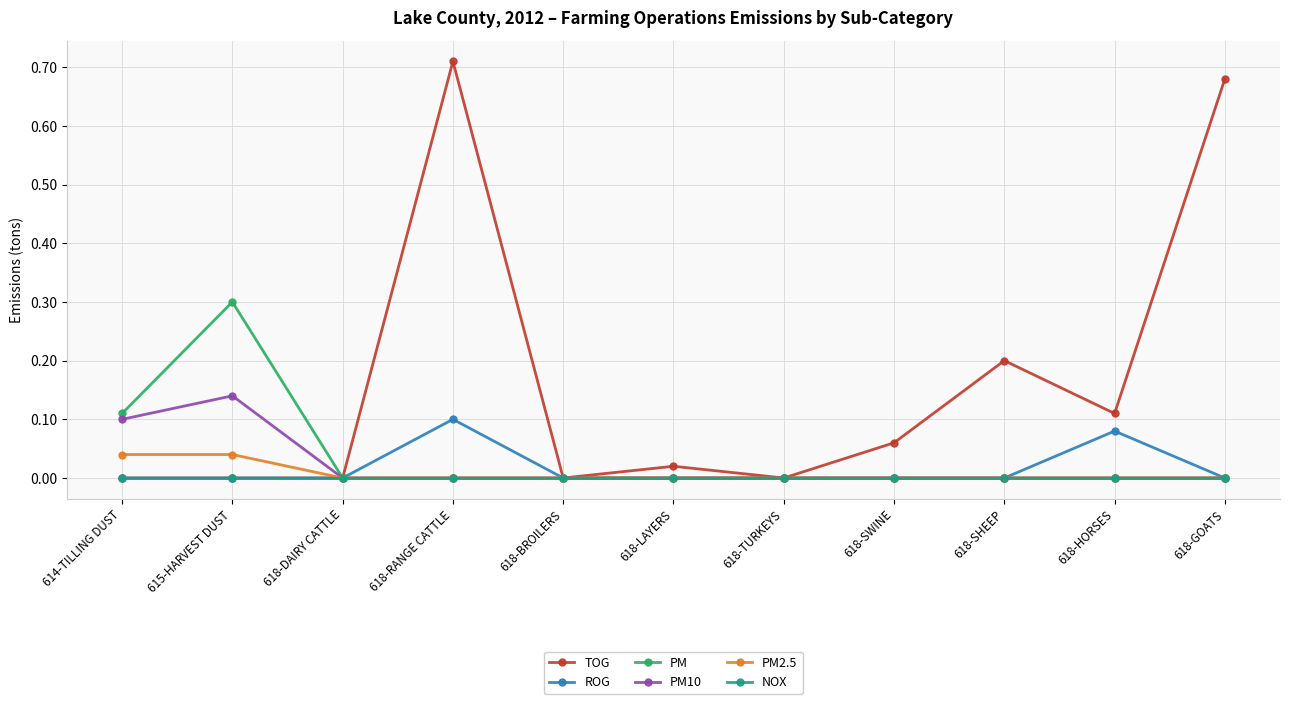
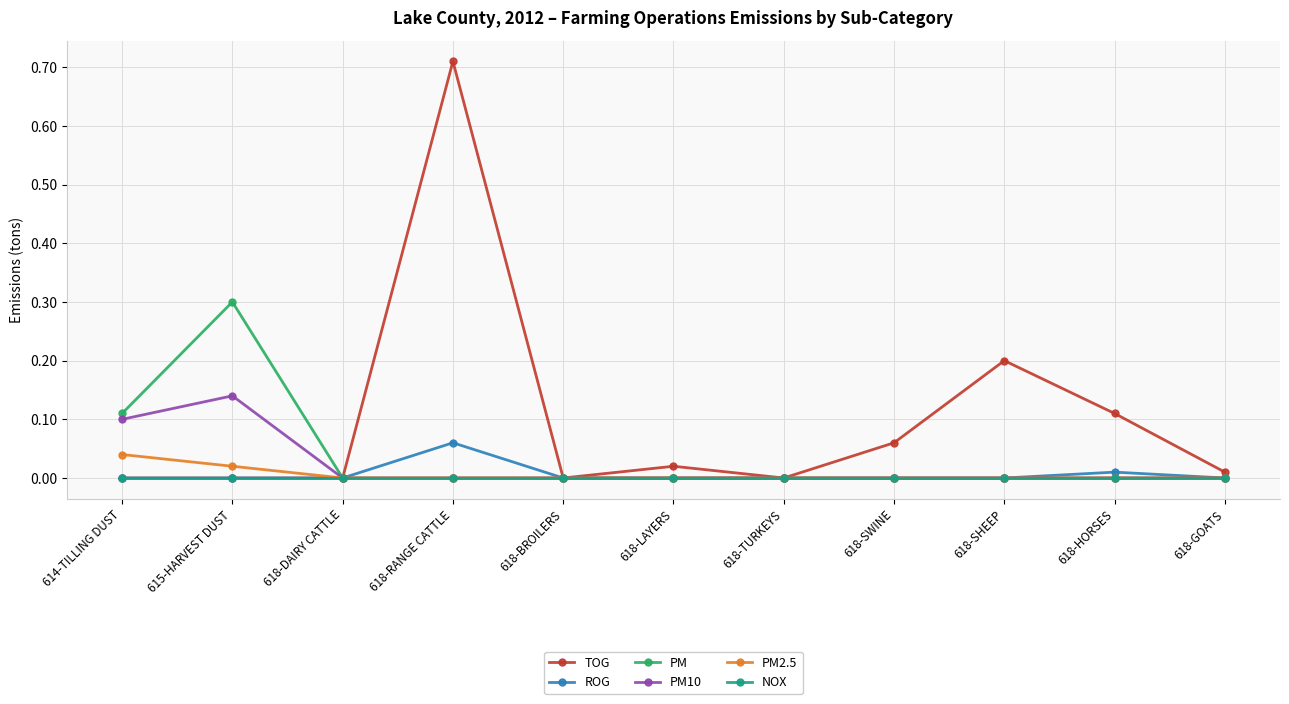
PM2.5, 615-HARVEST DUST: 0.04 -> 0.02
ROG, 618-RANGE CATTLE: 0.10 -> 0.06
ROG, 618-HORSES: 0.08 -> 0.01
TOG, 618-GOATS: 0.68 -> 0.01
